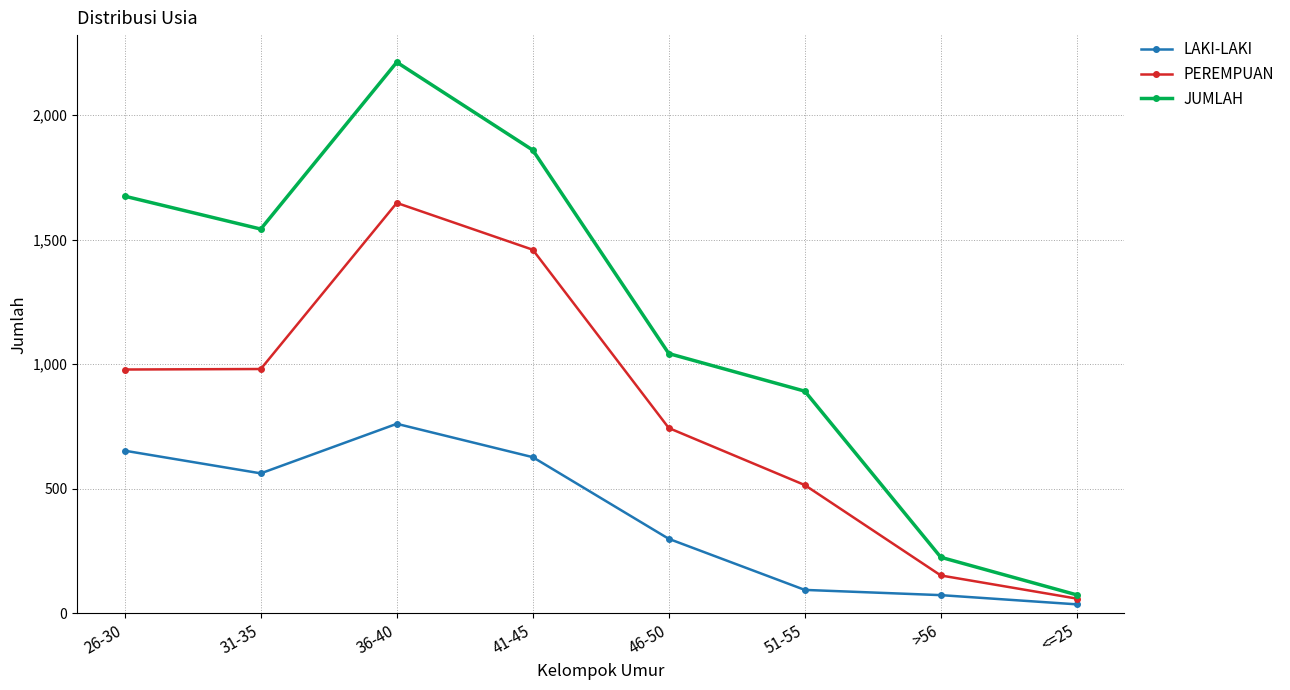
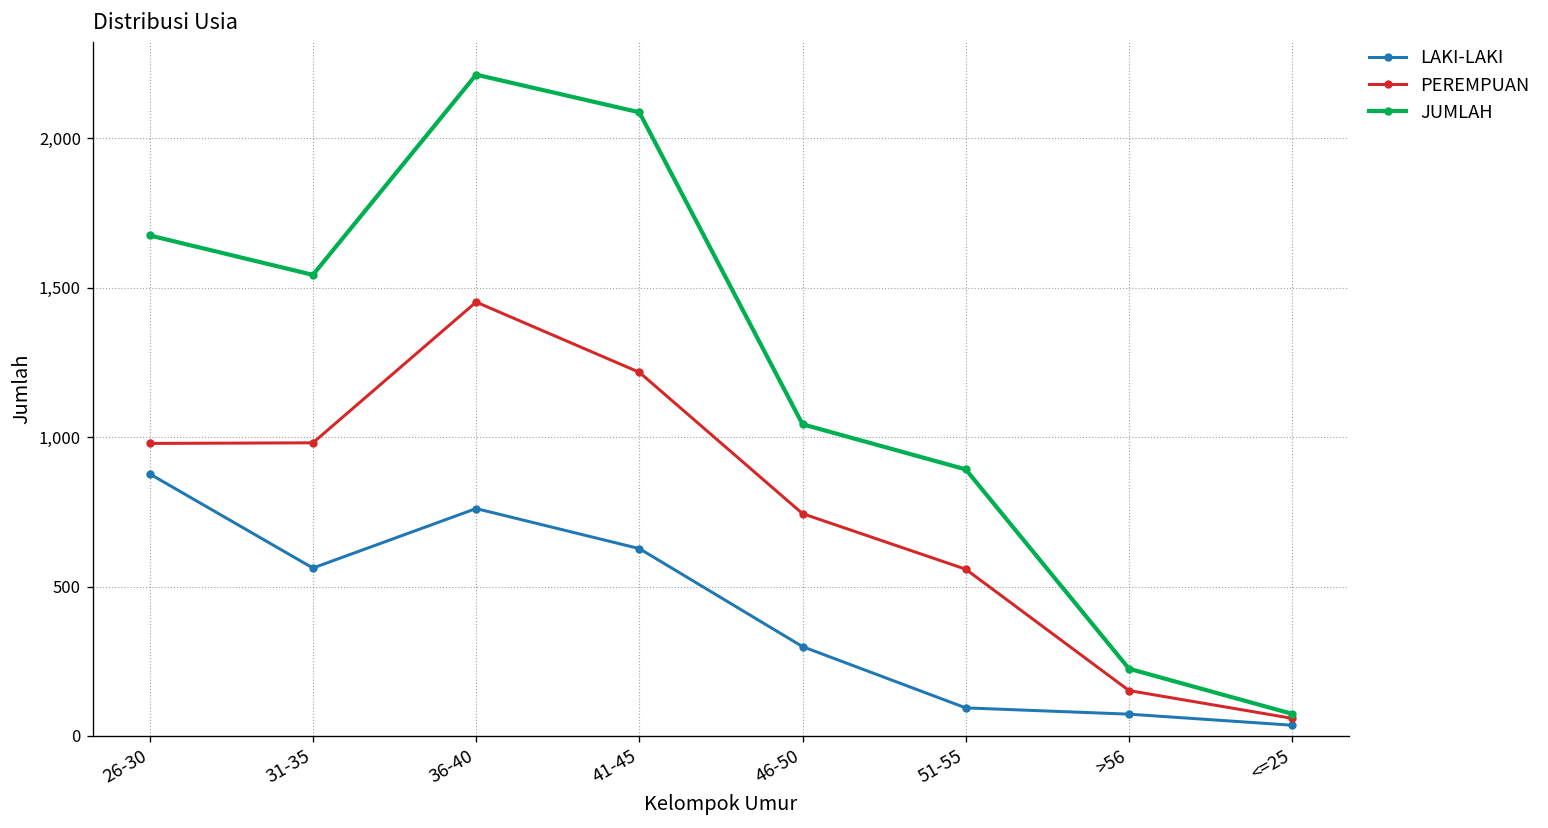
LAKI-LAKI, 26-30: 650 -> 880
PEREMPUAN, 36-40: 1,650 -> 1,450
PEREMPUAN, 41-45: 1,460 -> 1,220
JUMLAH, 41-45: 1,860 -> 2,090
PEREMPUAN, 51-55: 520 -> 560
